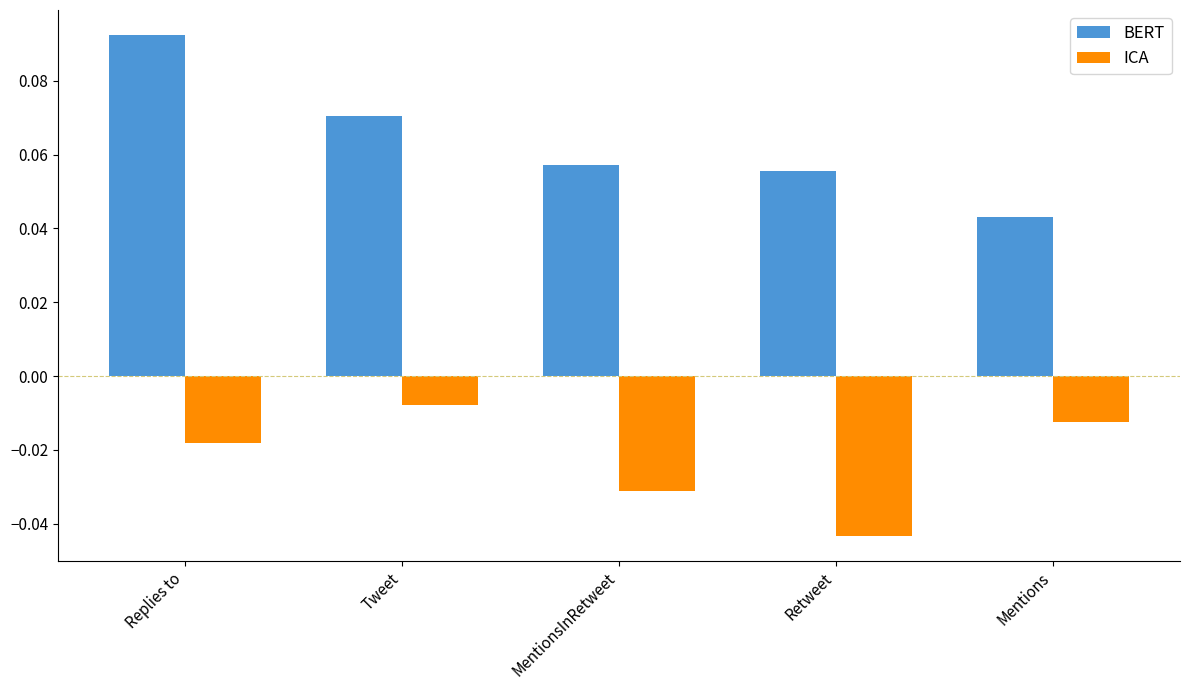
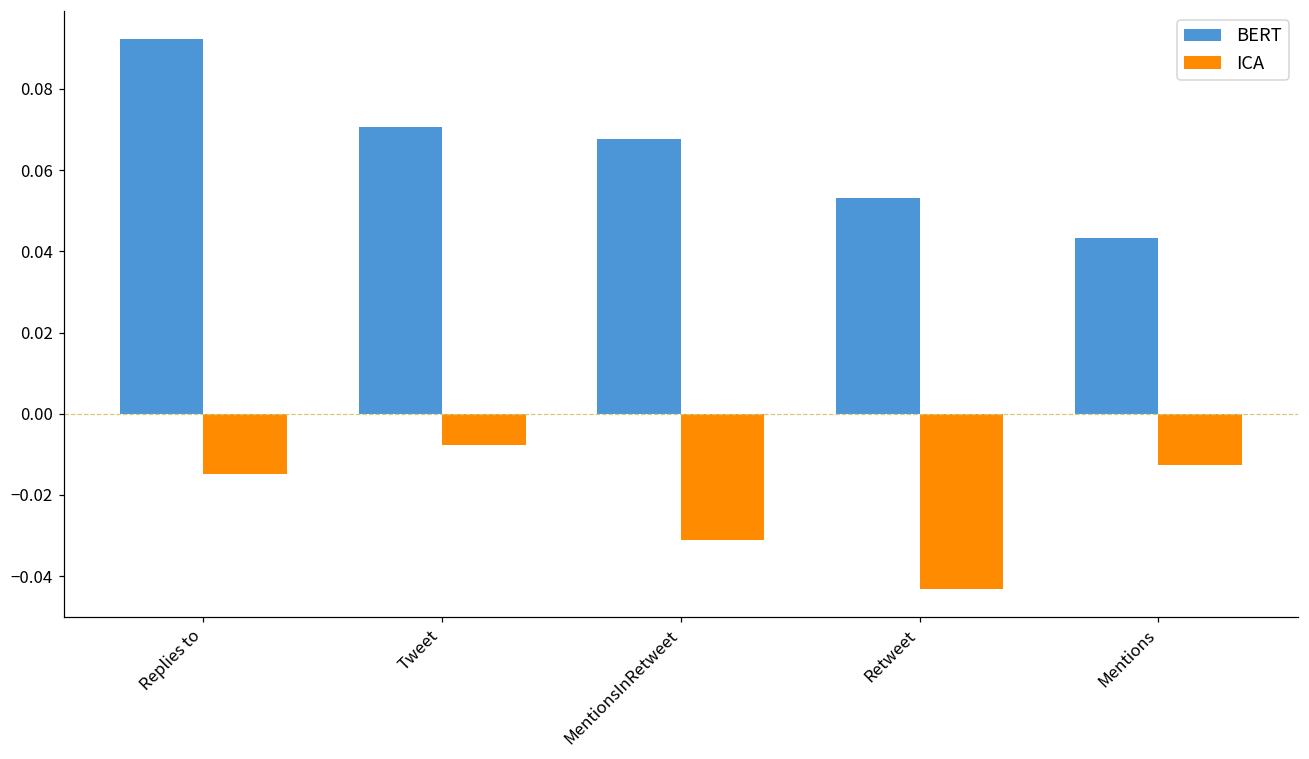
ICA, Replies to: -0.018 -> -0.015
BERT, MentionsInRetweet: 0.057 -> 0.068
BERT, Retweet: 0.056 -> 0.053
